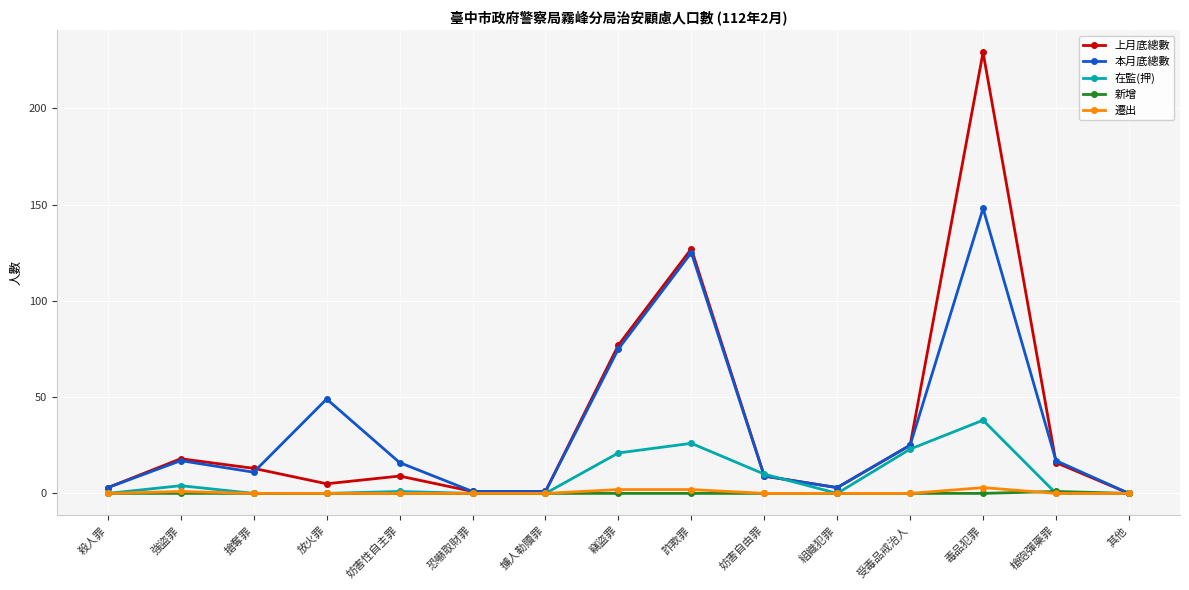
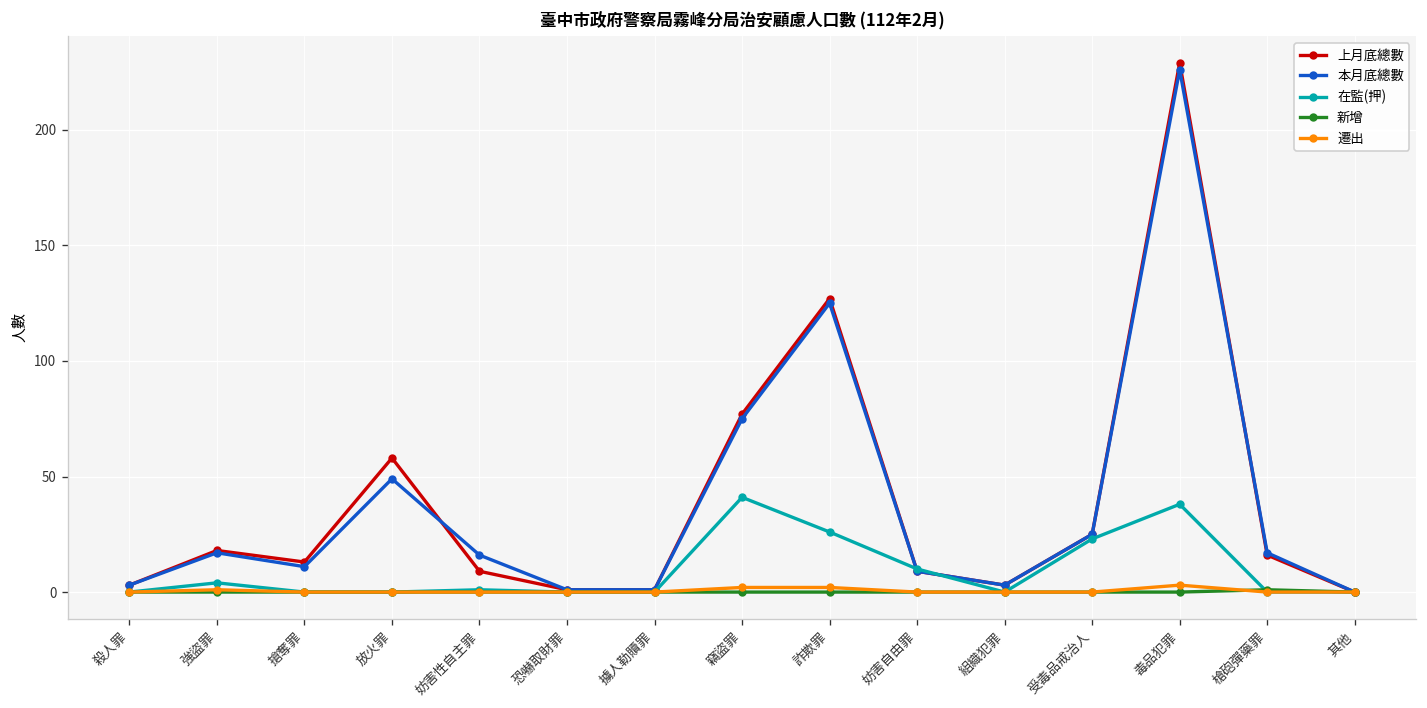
上月底總數, 放火罪: 5 -> 58
在監(押), 竊盜罪: 21 -> 41
本月底總數, 毒品犯罪: 148 -> 226
